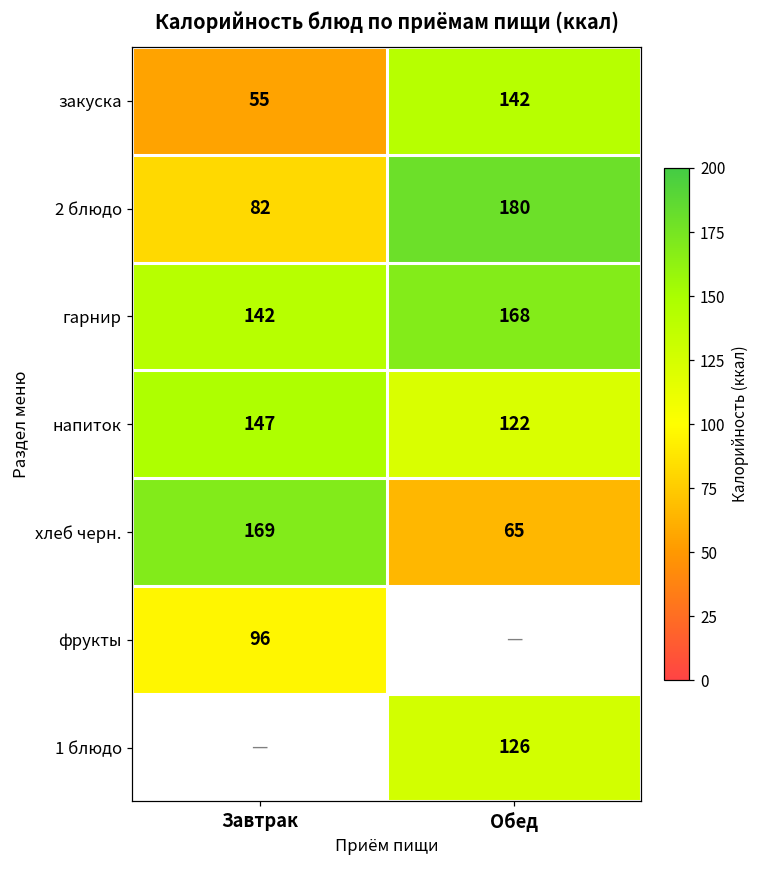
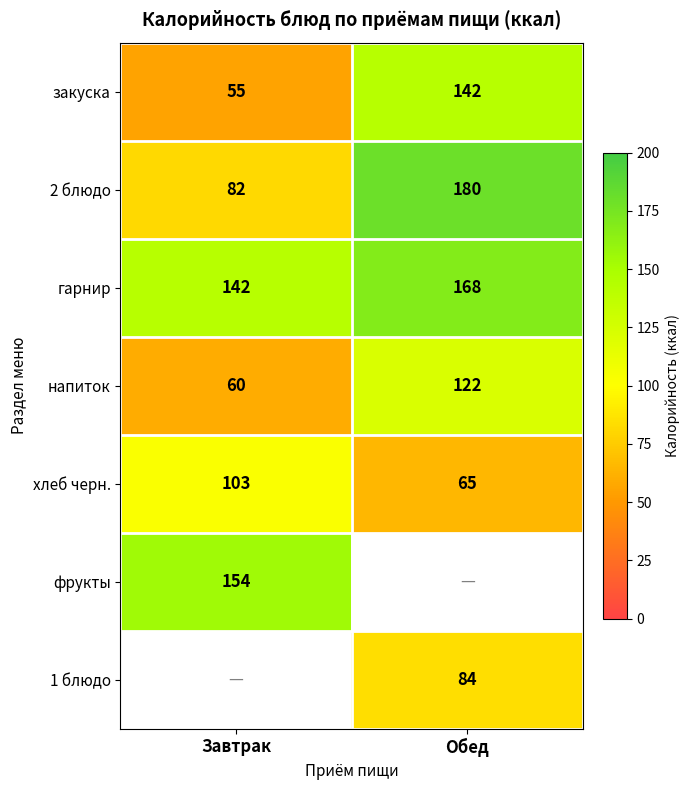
напиток, Завтрак: 147 -> 60
хлеб черн., Завтрак: 169 -> 103
фрукты, Завтрак: 96 -> 154
1 блюдо, Обед: 126 -> 84
